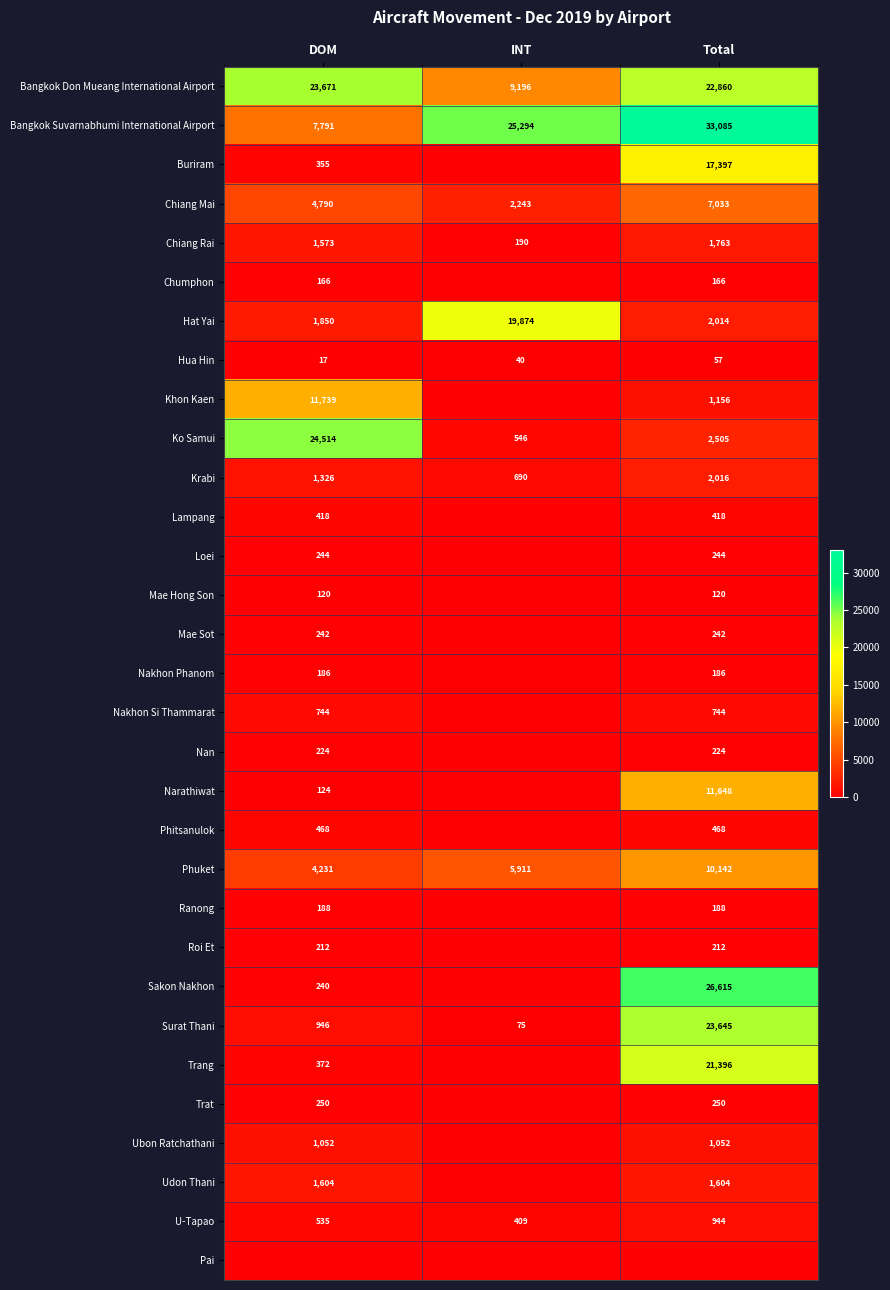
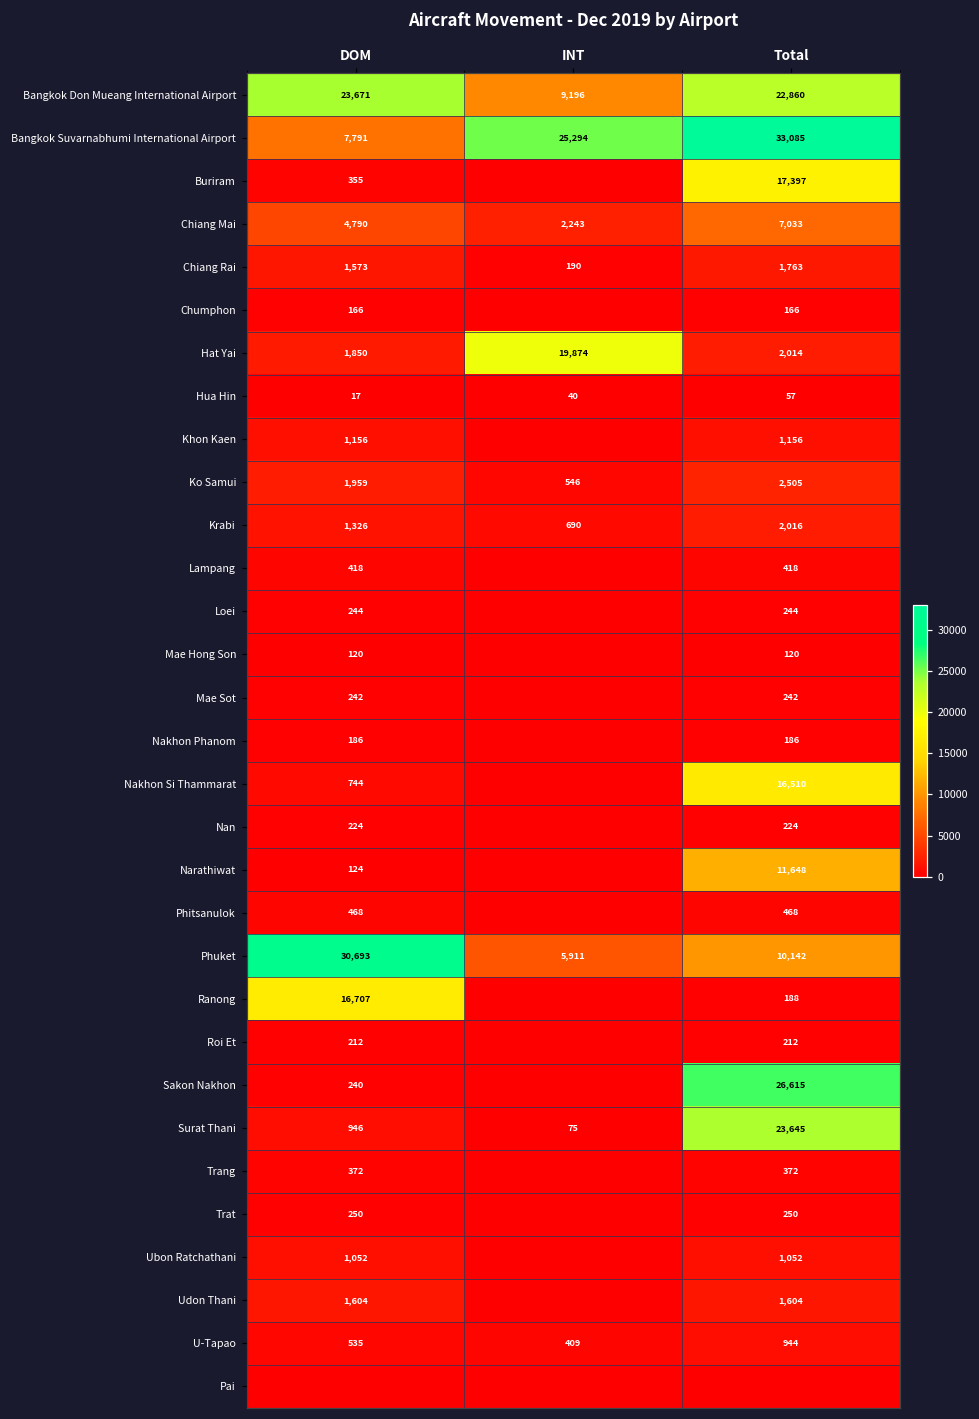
Khon Kaen, DOM: 11,739 -> 1,156
Ko Samui, DOM: 24,514 -> 1,959
Nakhon Si Thammarat, Total: 744 -> 16,510
Phuket, DOM: 4,231 -> 30,693
Ranong, DOM: 188 -> 16,707
Trang, Total: 21,396 -> 372
